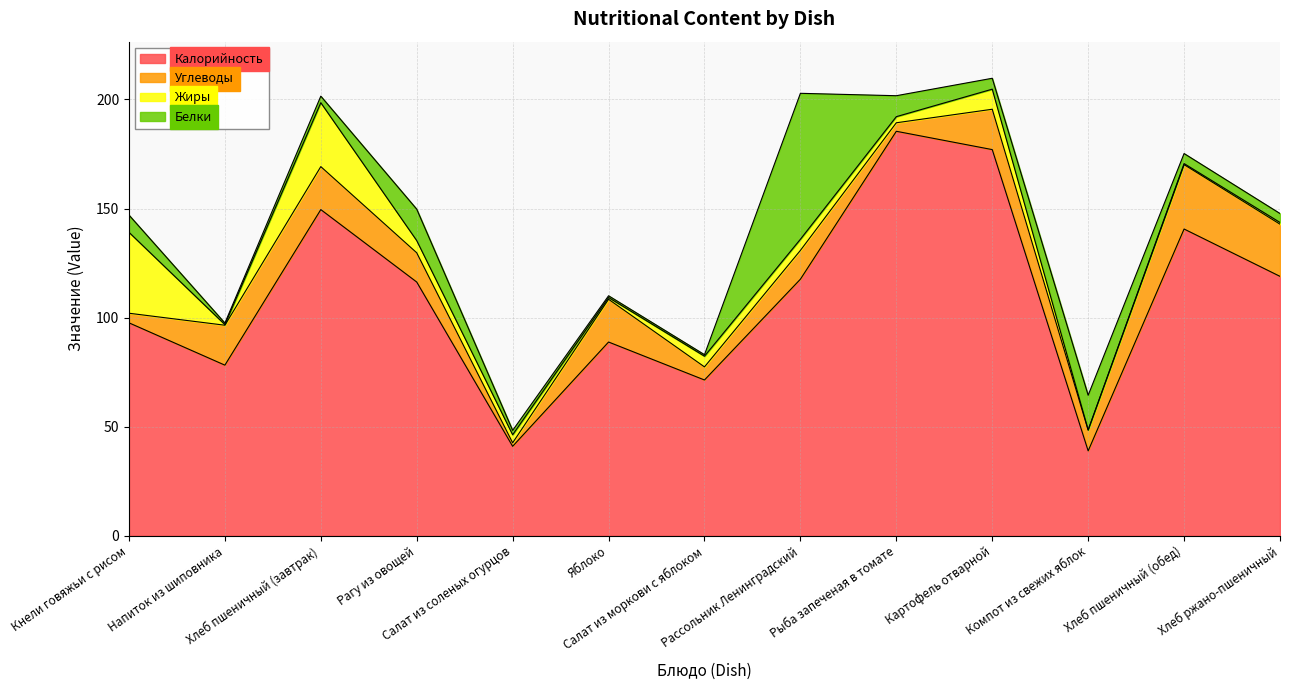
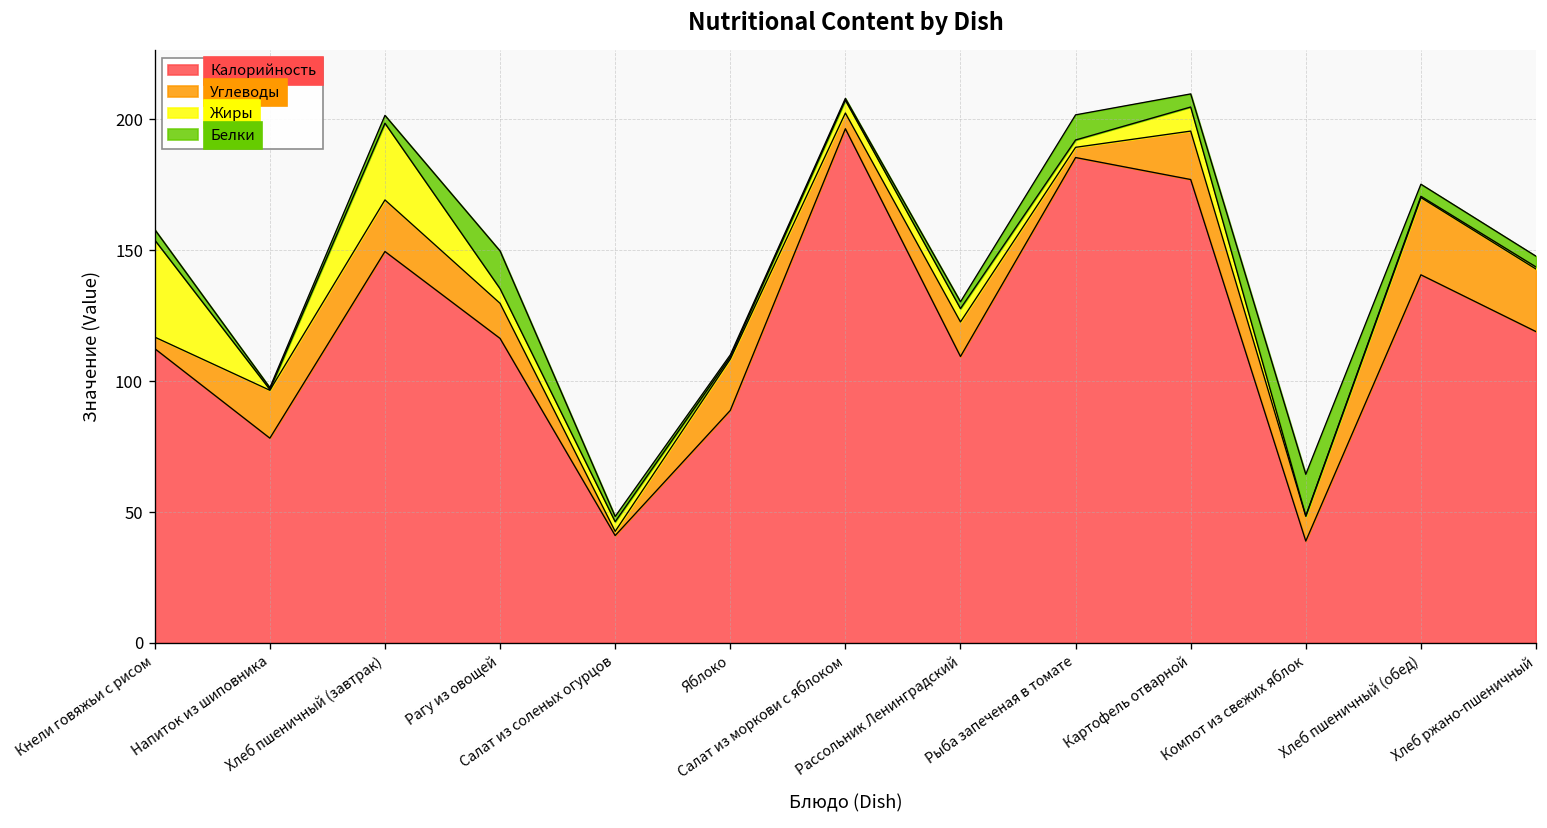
Калорийность, Кнели говяжьи с рисом: 98 -> 112
Белки, Кнели говяжьи с рисом: 8 -> 4
Калорийность, Салат из моркови с яблоком: 71 -> 196
Калорийность, Рассольник Ленинградский: 118 -> 109
Белки, Рассольник Ленинградский: 67 -> 3
